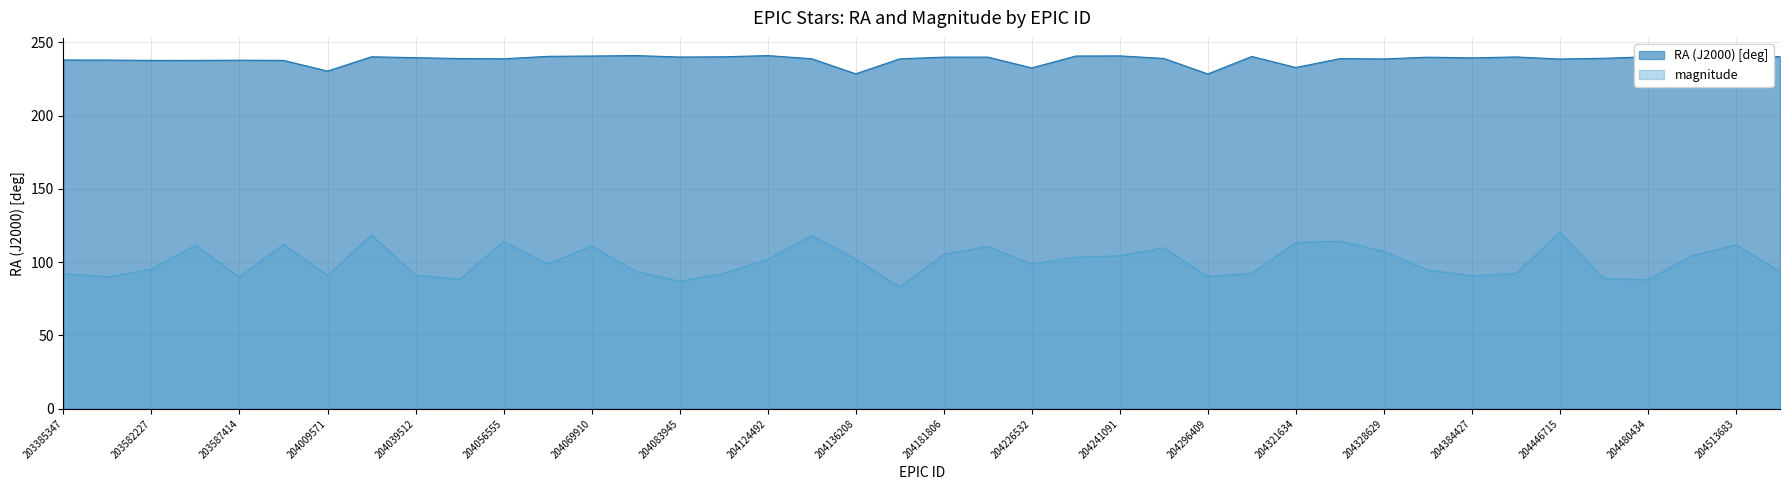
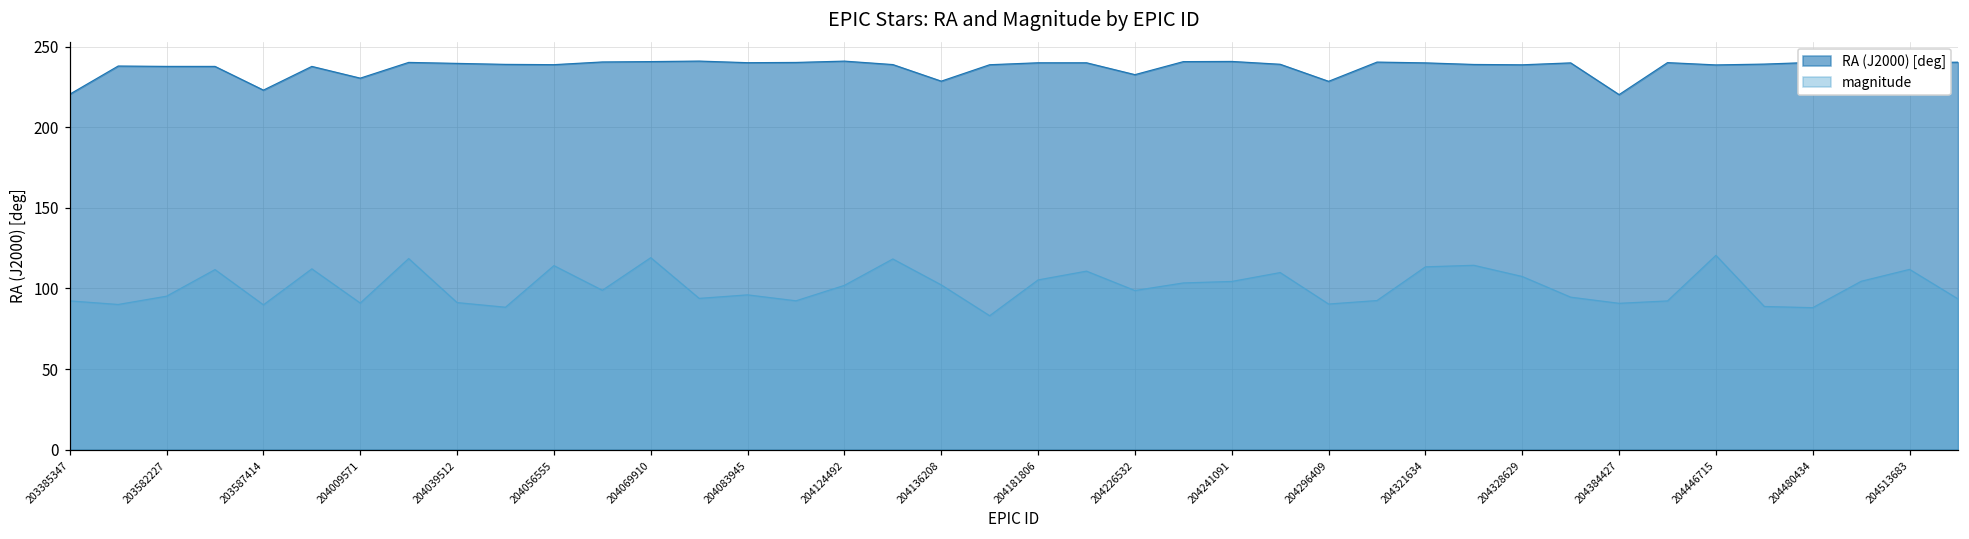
RA (J2000) [deg], 203385347: 238 -> 221
RA (J2000) [deg], 203587414: 238 -> 223
magnitude, 204069910: 111 -> 119
magnitude, 204083945: 87 -> 96
RA (J2000) [deg], 204321634: 233 -> 240
RA (J2000) [deg], 204384427: 240 -> 220
